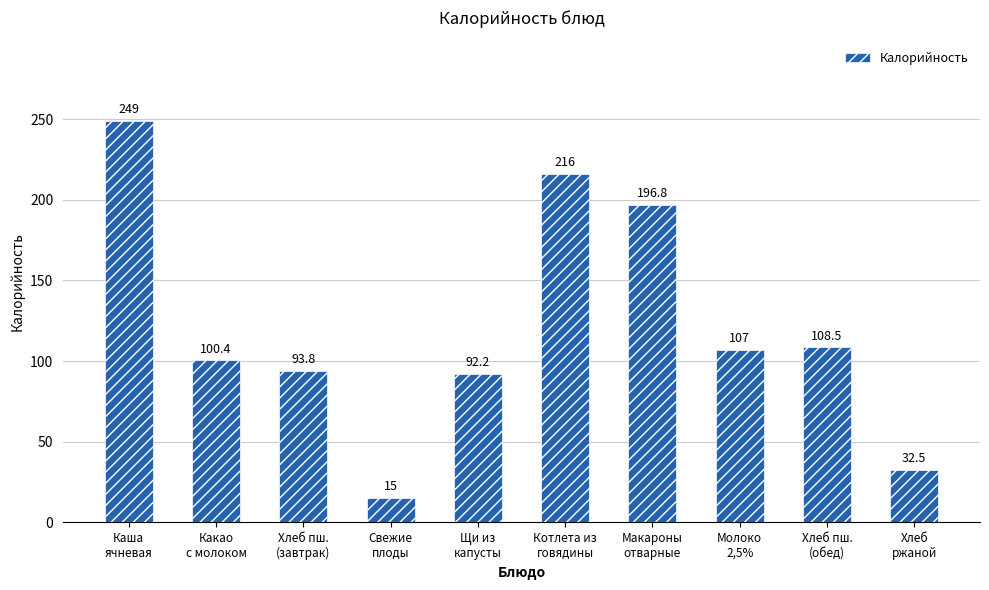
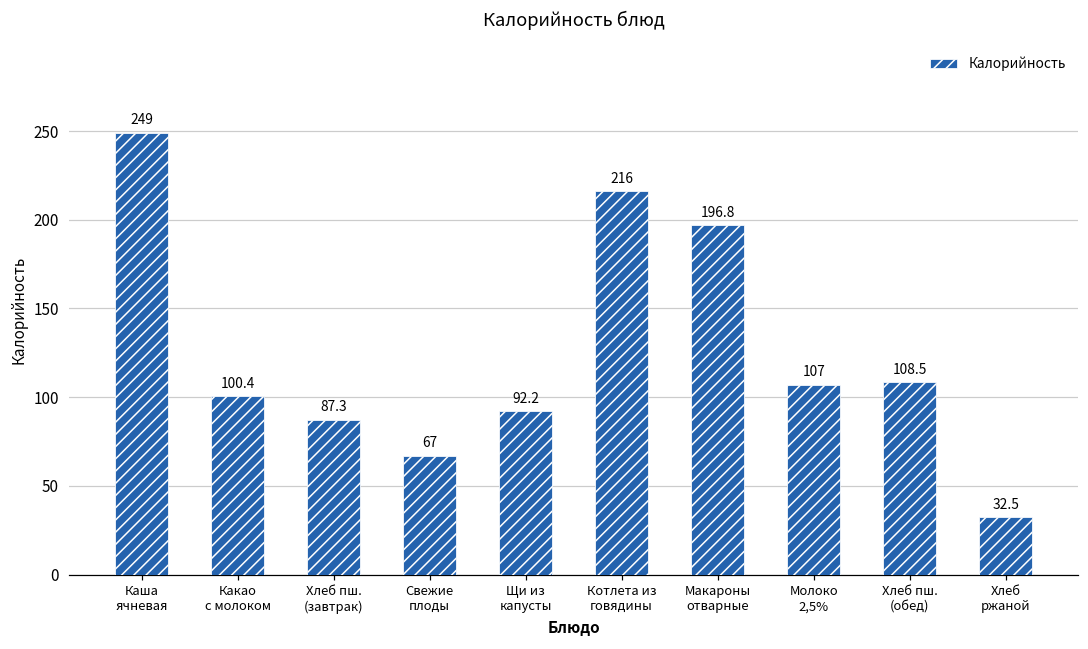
Хлеб пш. (завтрак): 93.8 -> 87.3
Свежие плоды: 15 -> 67
